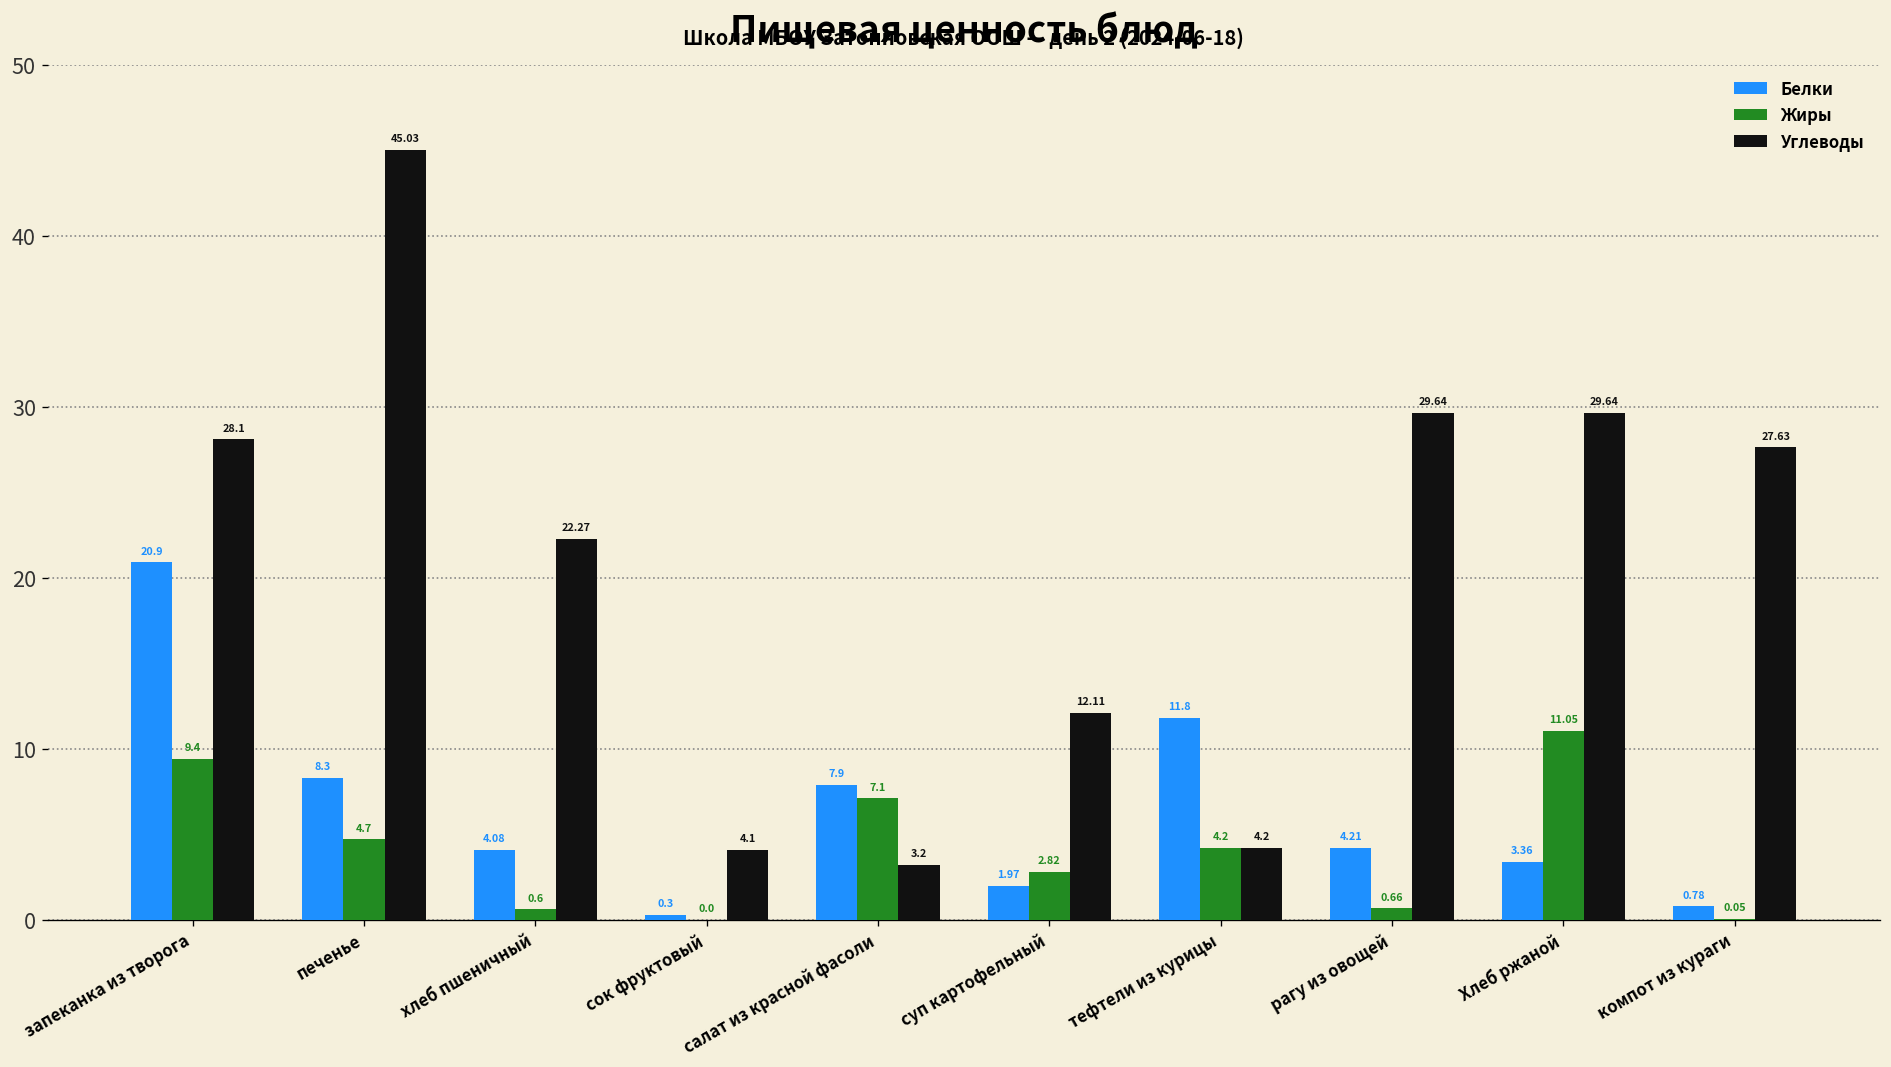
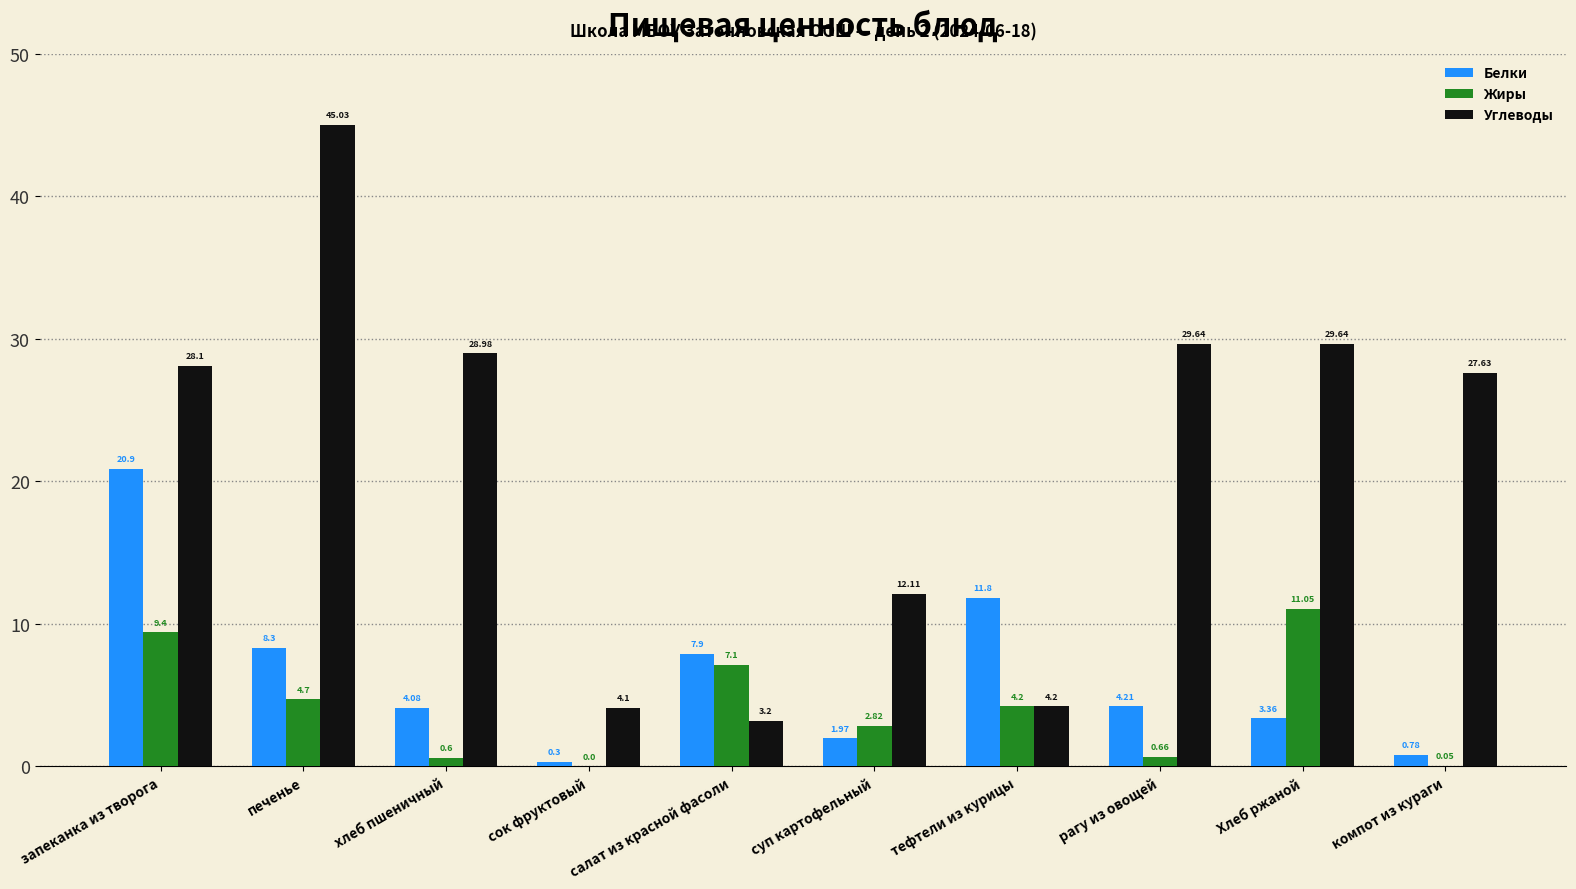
Углеводы, хлеб пшеничный: 22.27 -> 28.98
